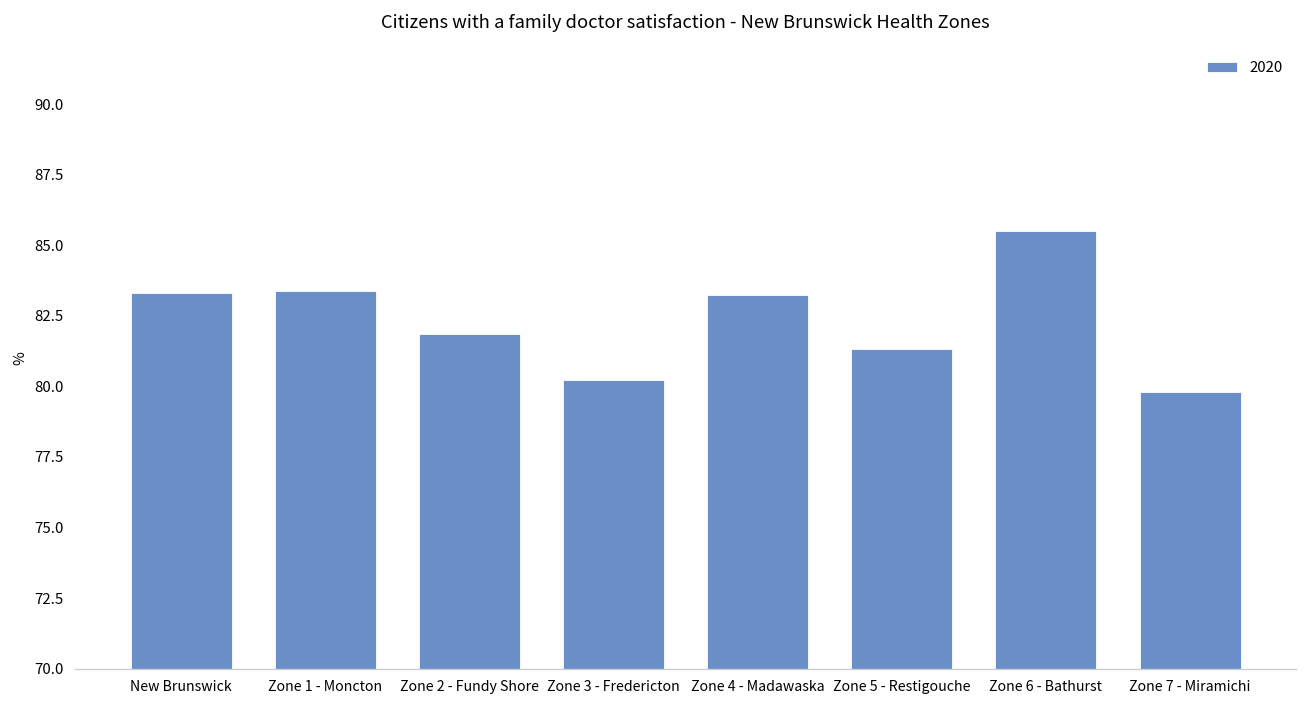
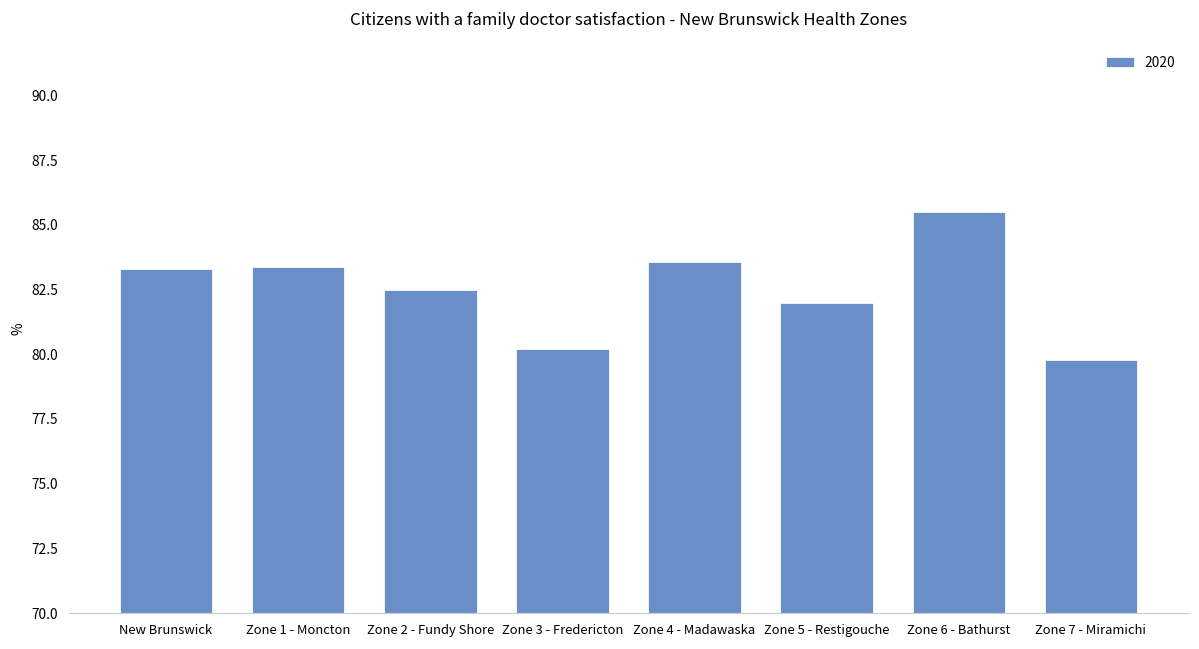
Zone 2 - Fundy Shore: 81.9 -> 82.5
Zone 4 - Madawaska: 83.2 -> 83.6
Zone 5 - Restigouche: 81.3 -> 82.0
